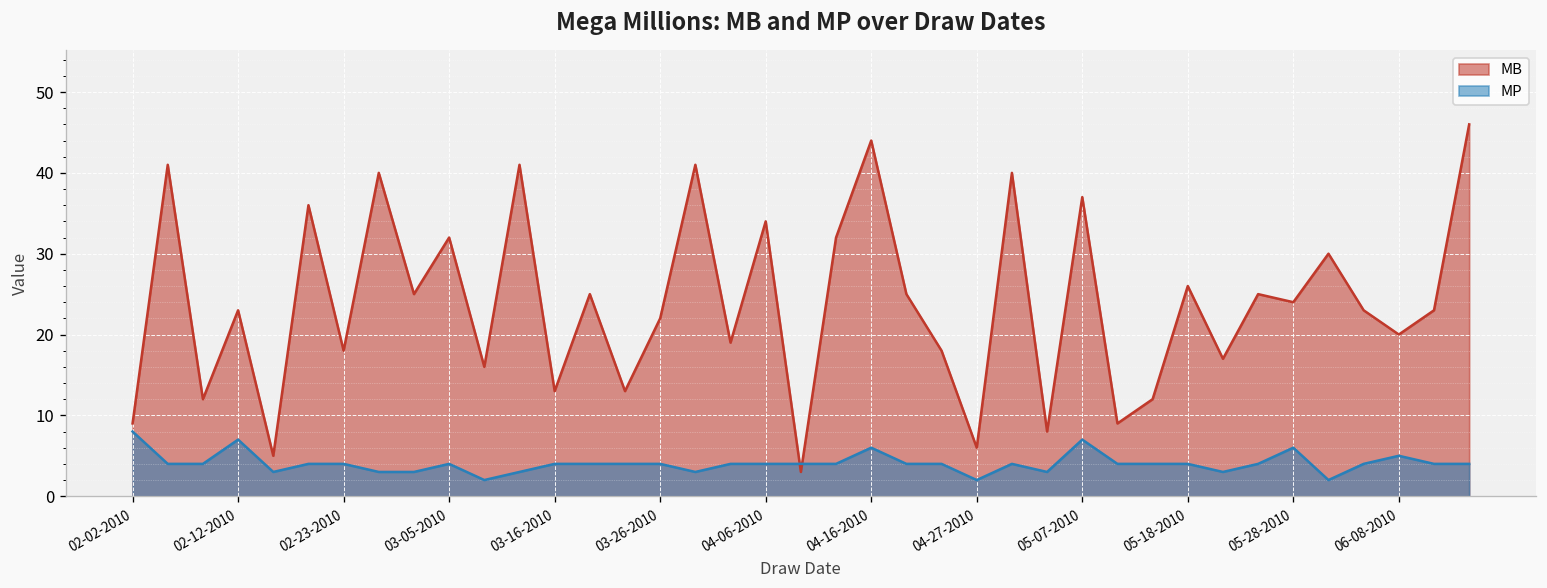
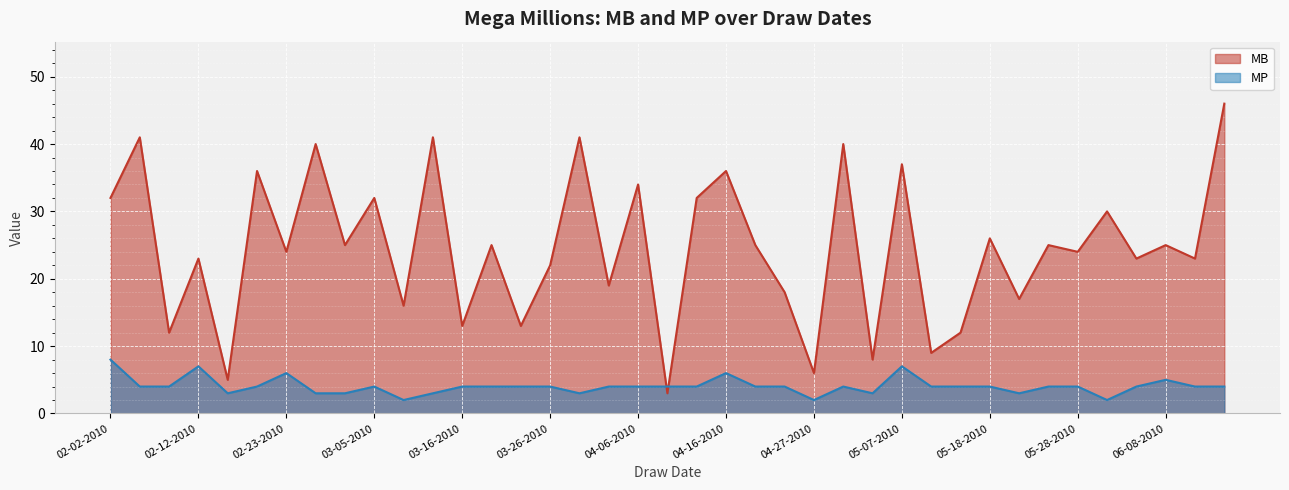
MB, 02-02-2010: 9 -> 32
MB, 02-23-2010: 18 -> 24
MP, 02-23-2010: 4 -> 6
MB, 04-16-2010: 44 -> 36
MP, 05-28-2010: 6 -> 4
MB, 06-08-2010: 20 -> 25
